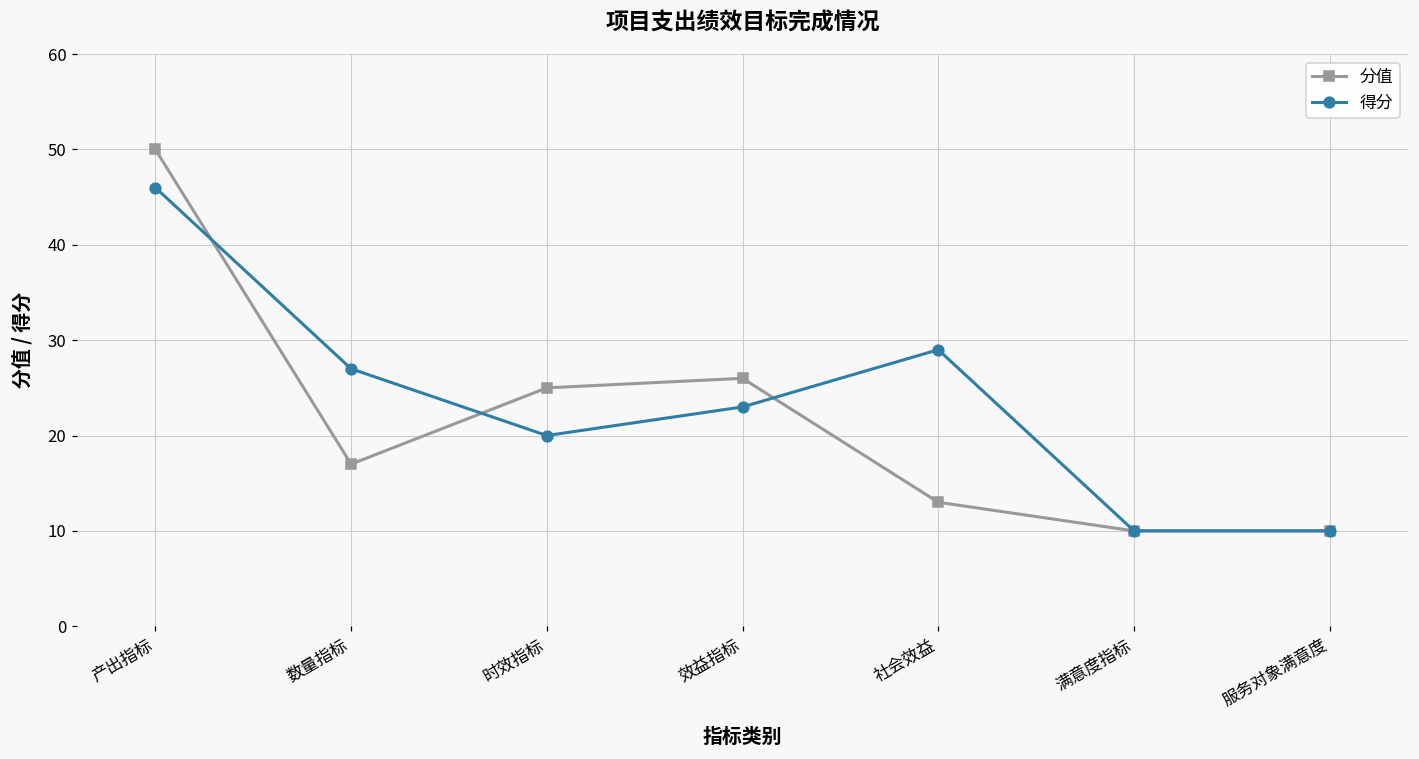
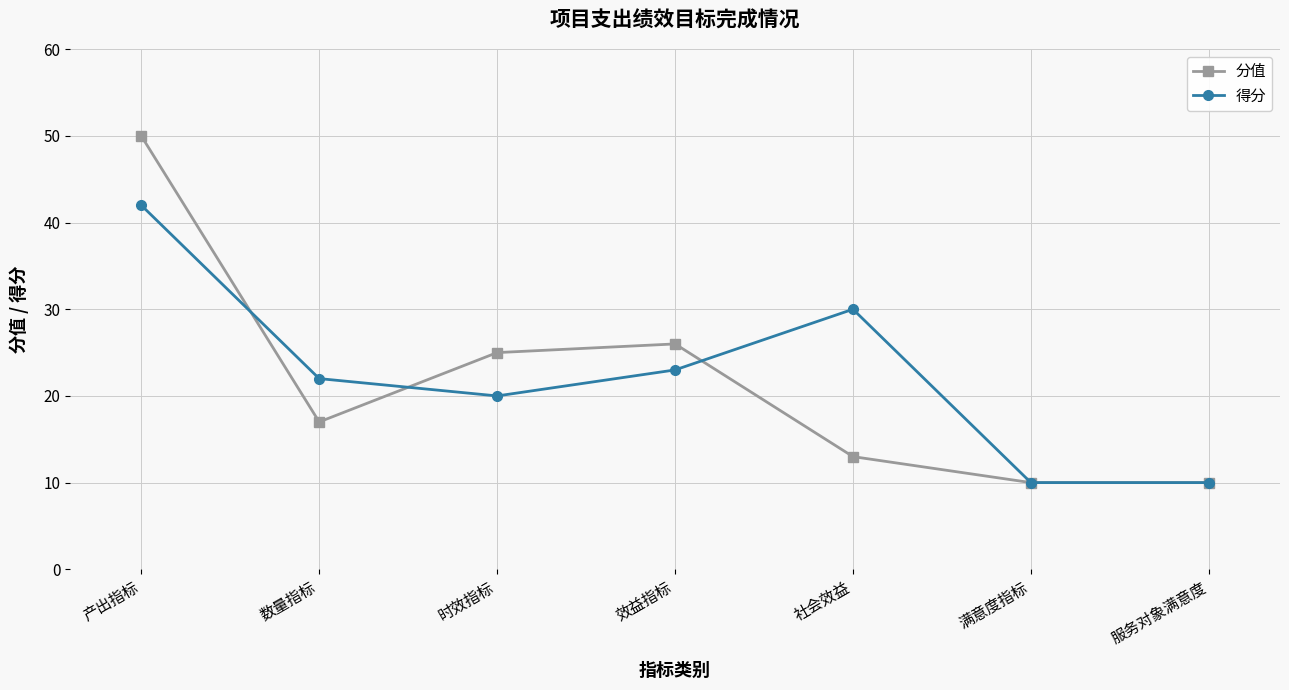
得分, 产出指标: 46 -> 42
得分, 数量指标: 27 -> 22
得分, 社会效益: 29 -> 30
